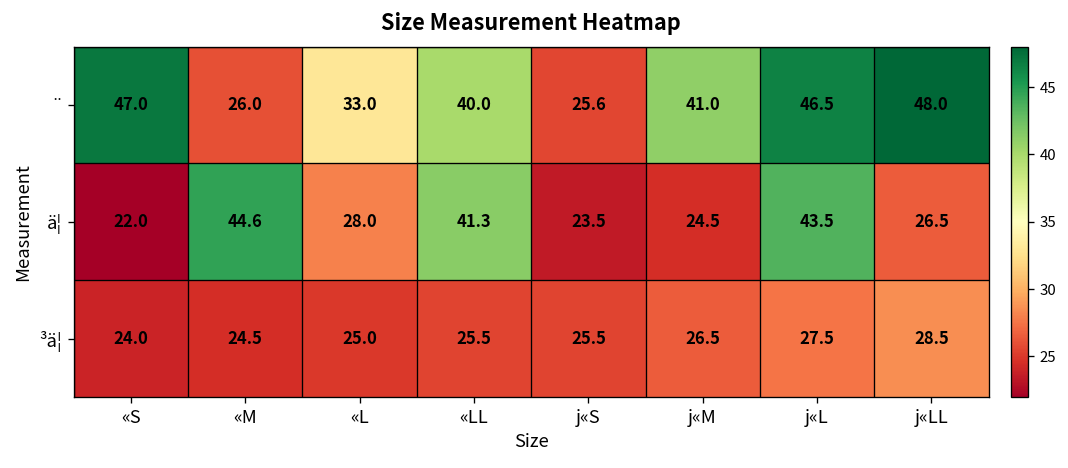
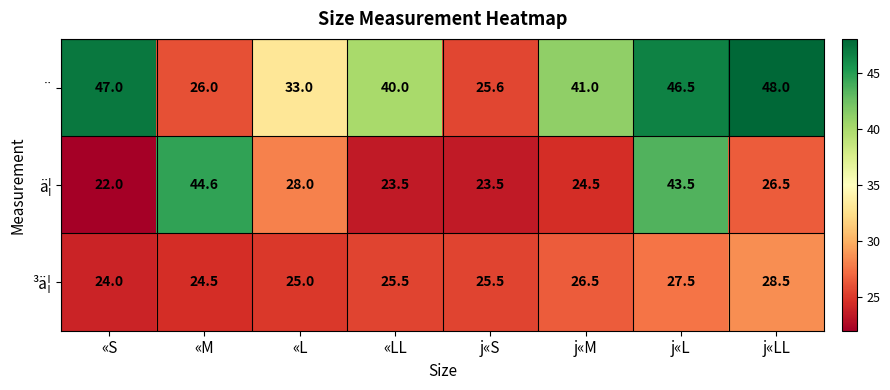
ä¦, «LL: 41.3 -> 23.5
